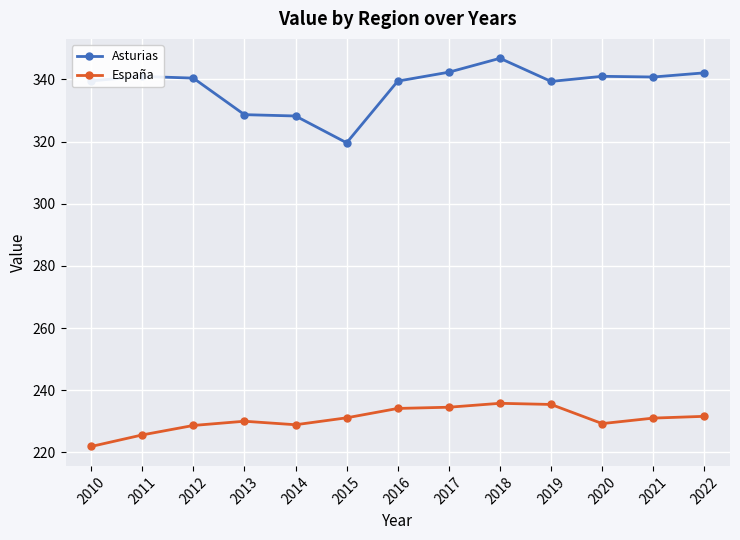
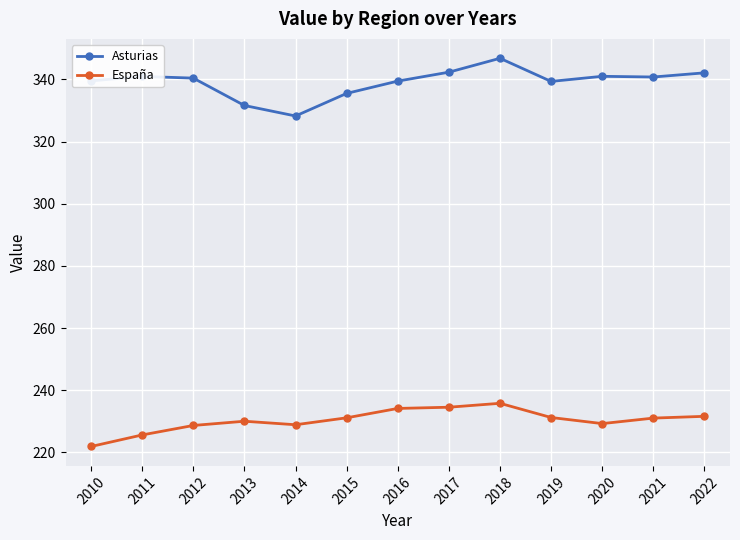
Asturias, 2013: 329 -> 332
Asturias, 2015: 320 -> 336
España, 2019: 235 -> 231
